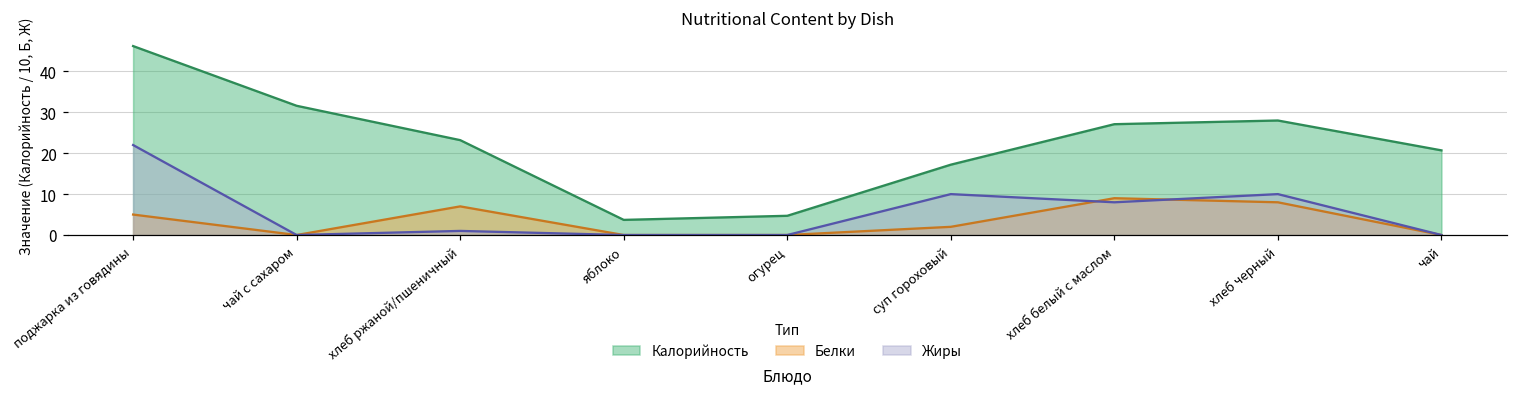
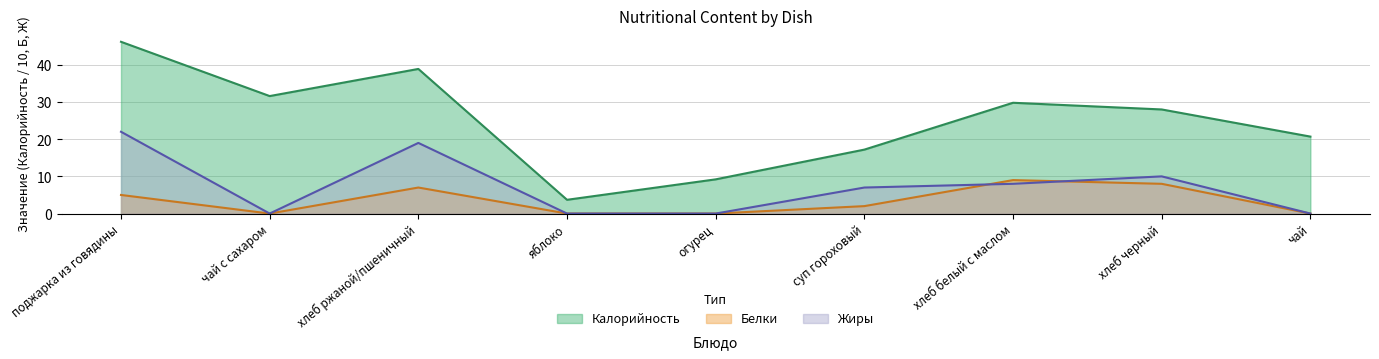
Калорийность, хлеб ржаной/пшеничный: 23 -> 39
Жиры, хлеб ржаной/пшеничный: 1 -> 19
Калорийность, огурец: 5 -> 9
Жиры, суп гороховый: 10 -> 7
Калорийность, хлеб белый с маслом: 27 -> 30
